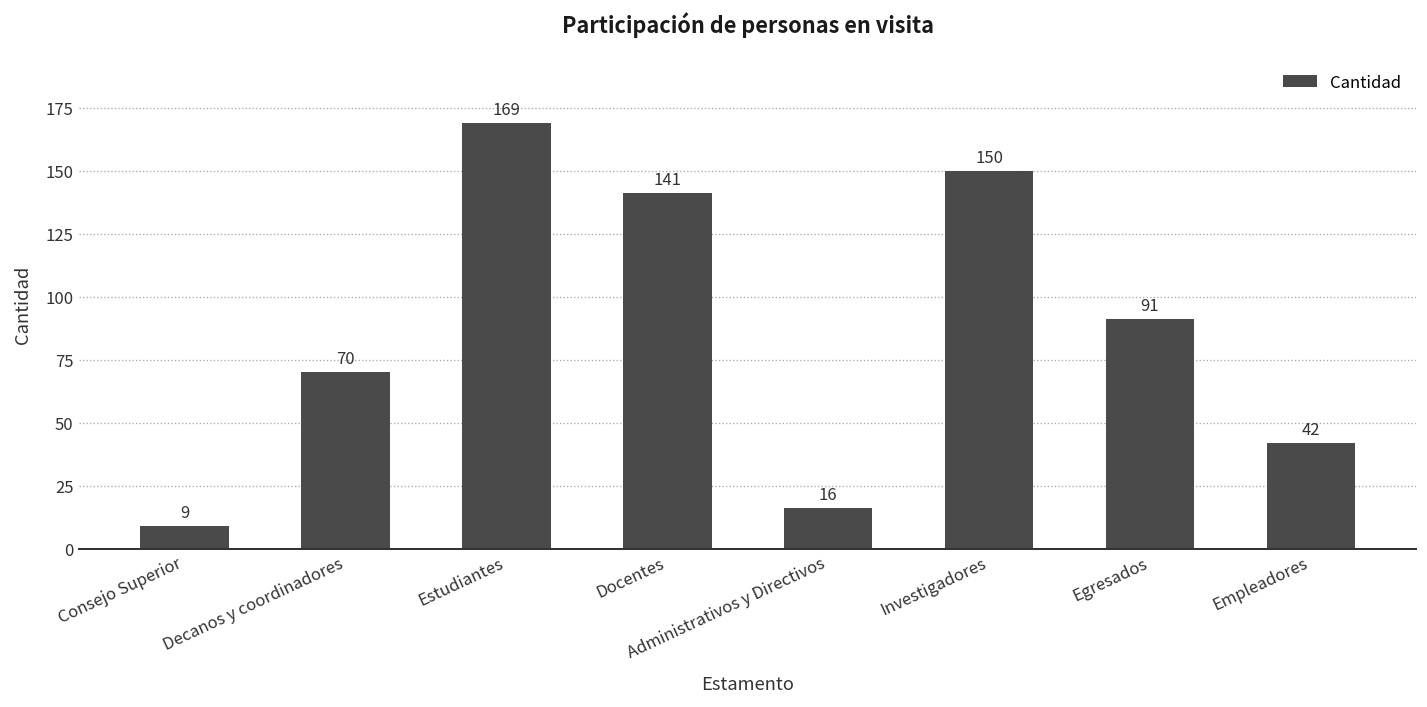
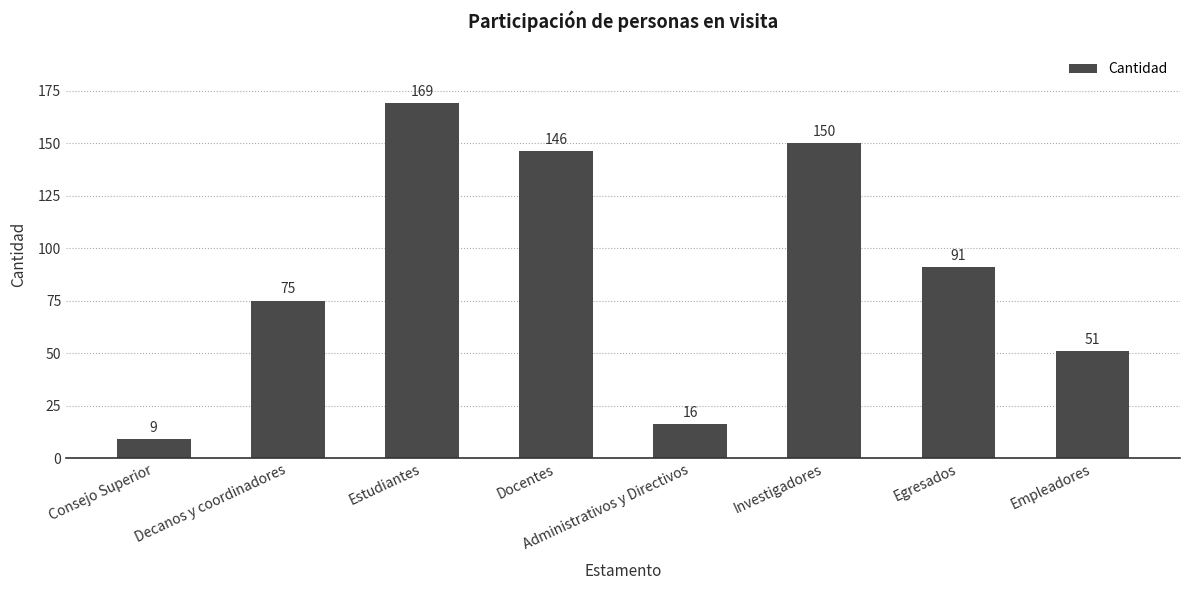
Decanos y coordinadores: 70 -> 75
Docentes: 141 -> 146
Empleadores: 42 -> 51
